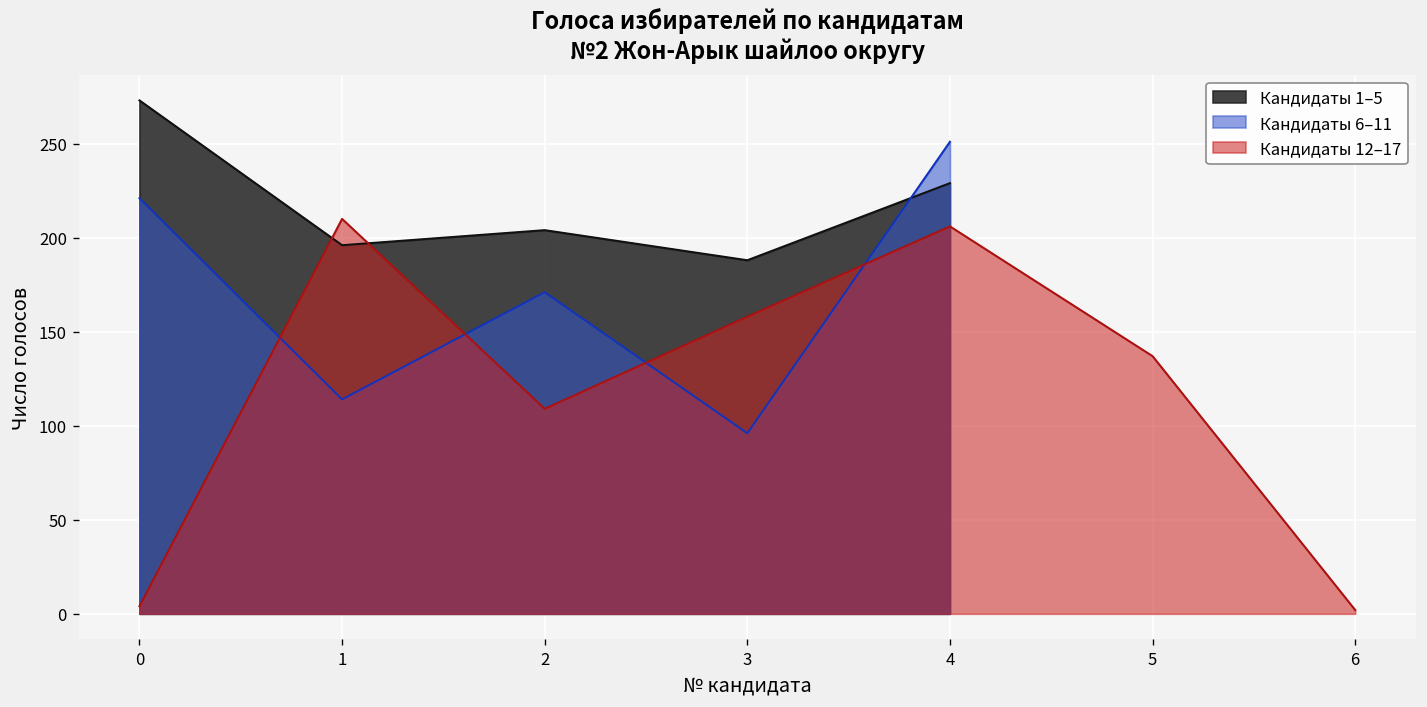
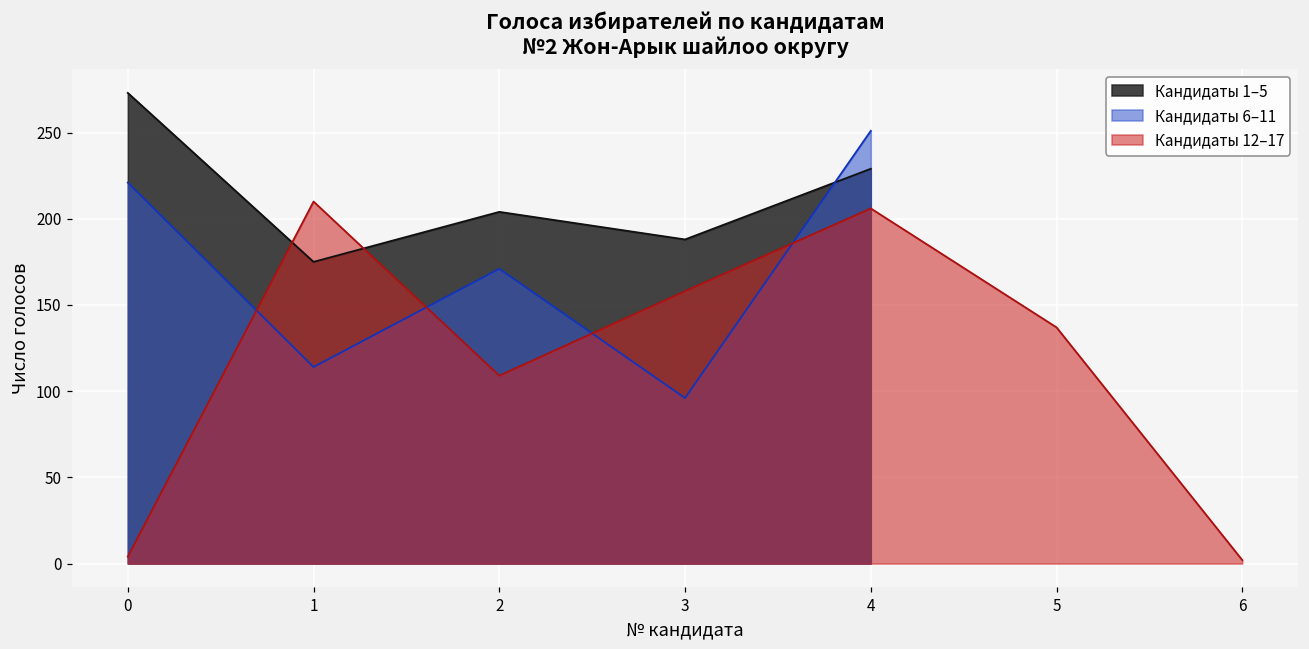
Кандидаты 1–5, 1: 196 -> 175
